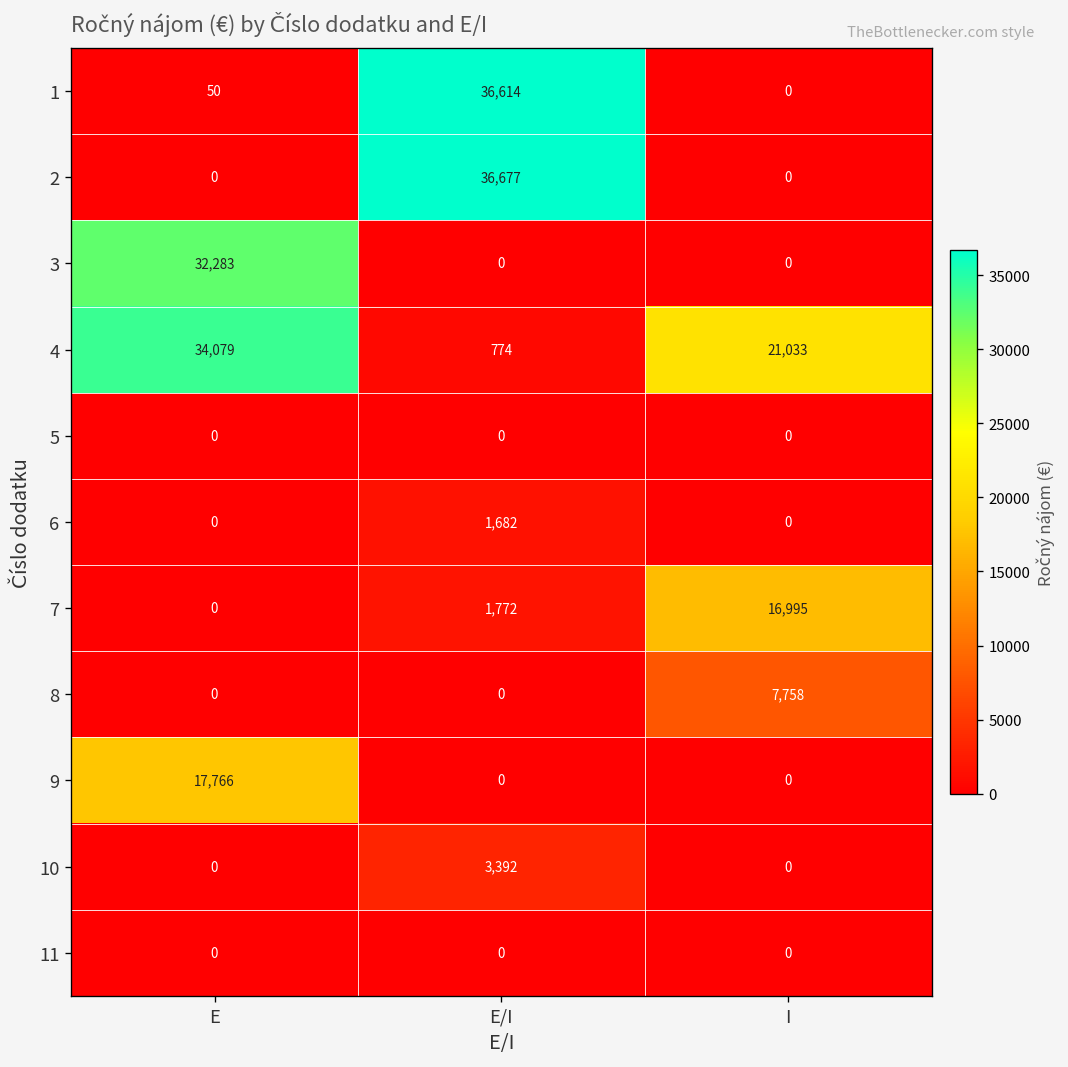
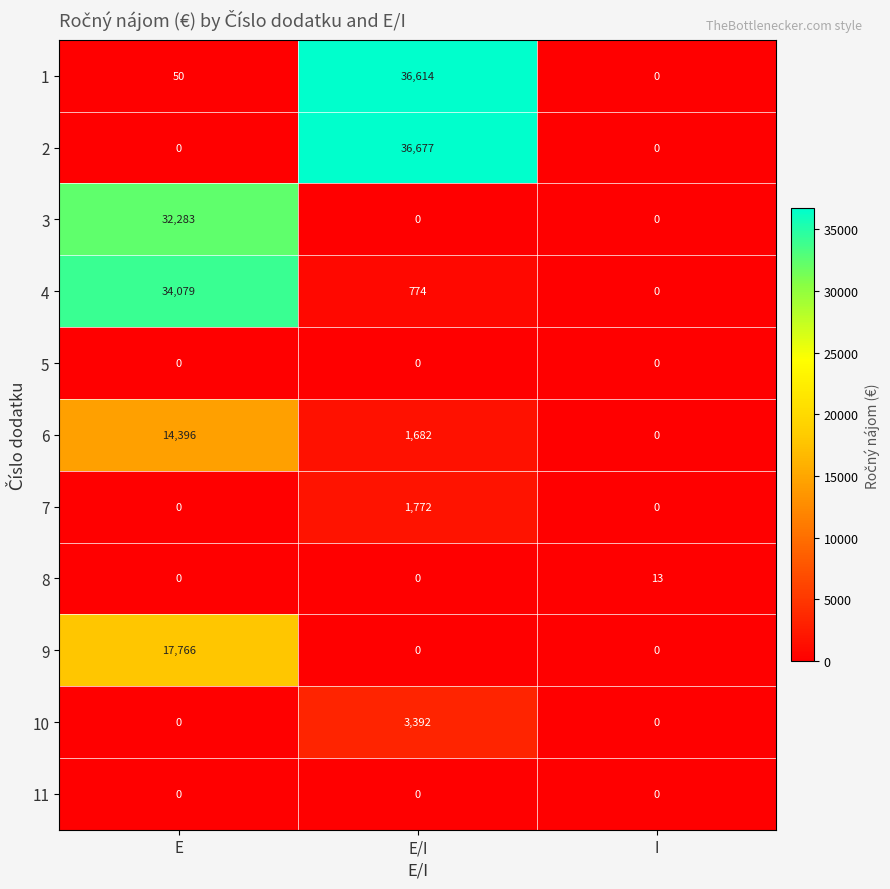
4, I: 21,033 -> 0
6, E: 0 -> 14,396
7, I: 16,995 -> 0
8, I: 7,758 -> 13
